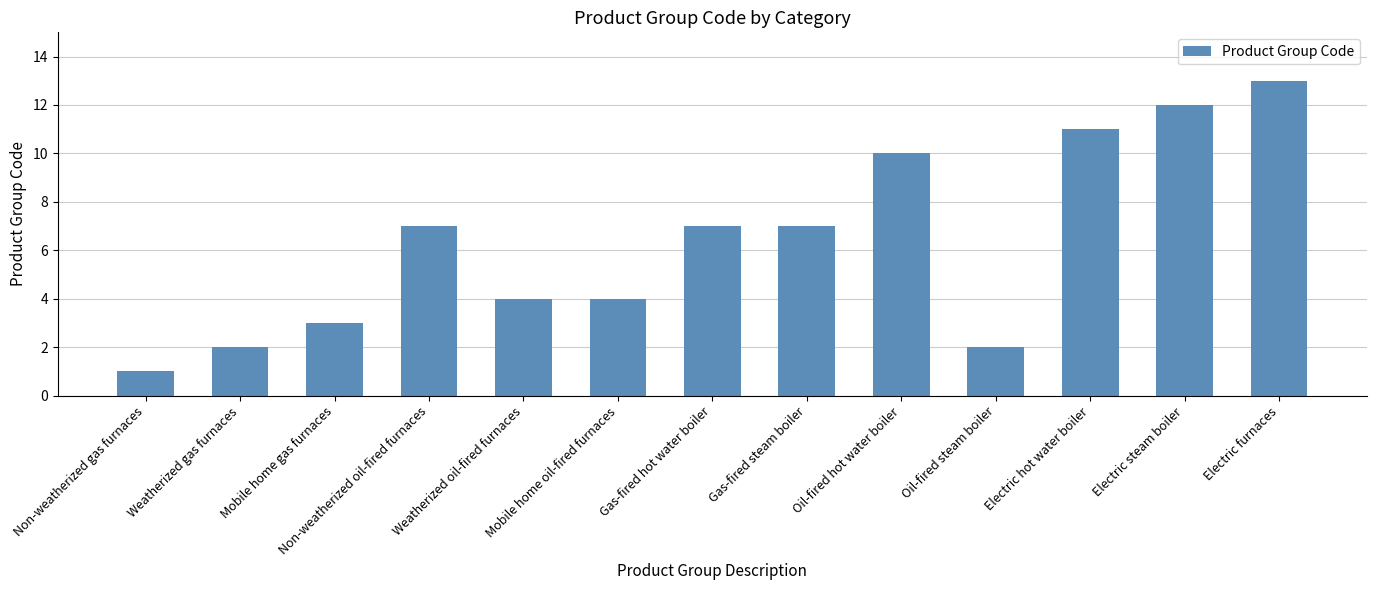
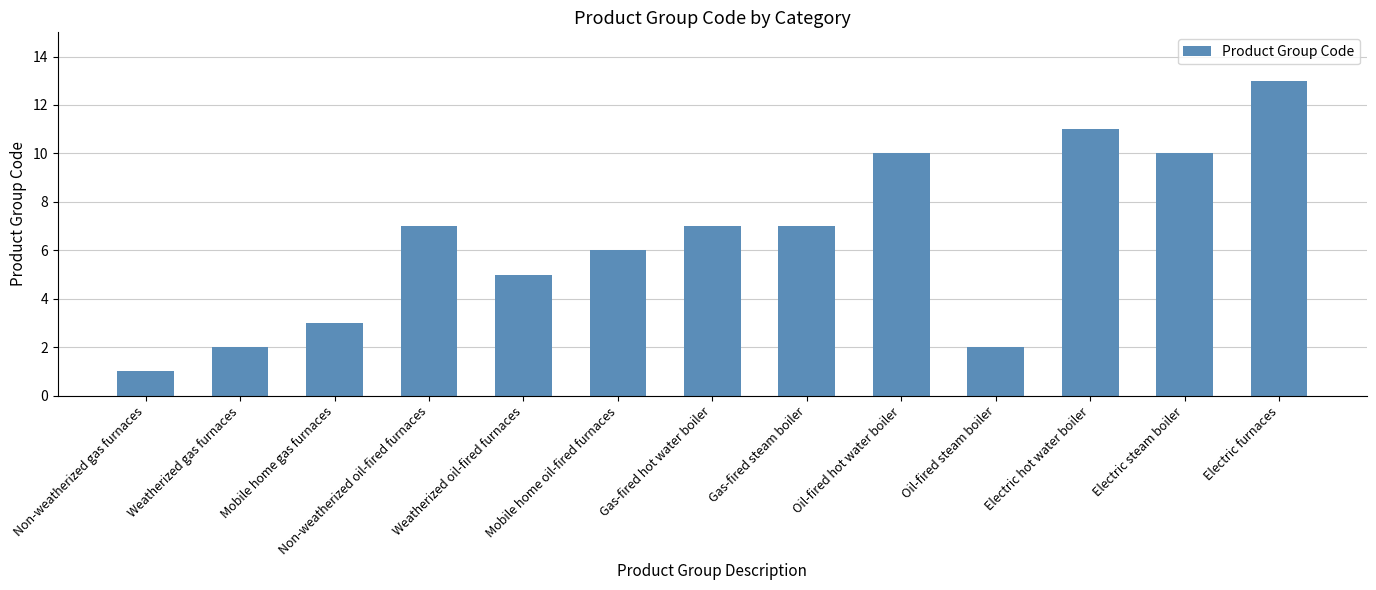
Weatherized oil-fired furnaces: 4 -> 5
Mobile home oil-fired furnaces: 4 -> 6
Electric steam boiler: 12 -> 10
